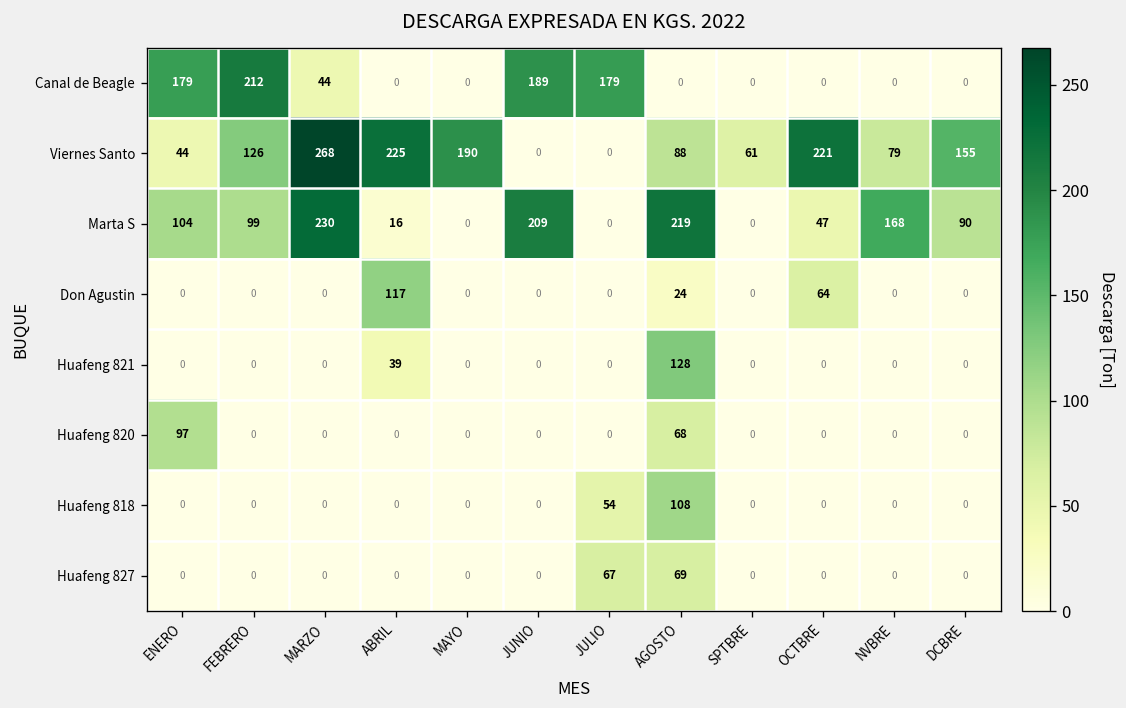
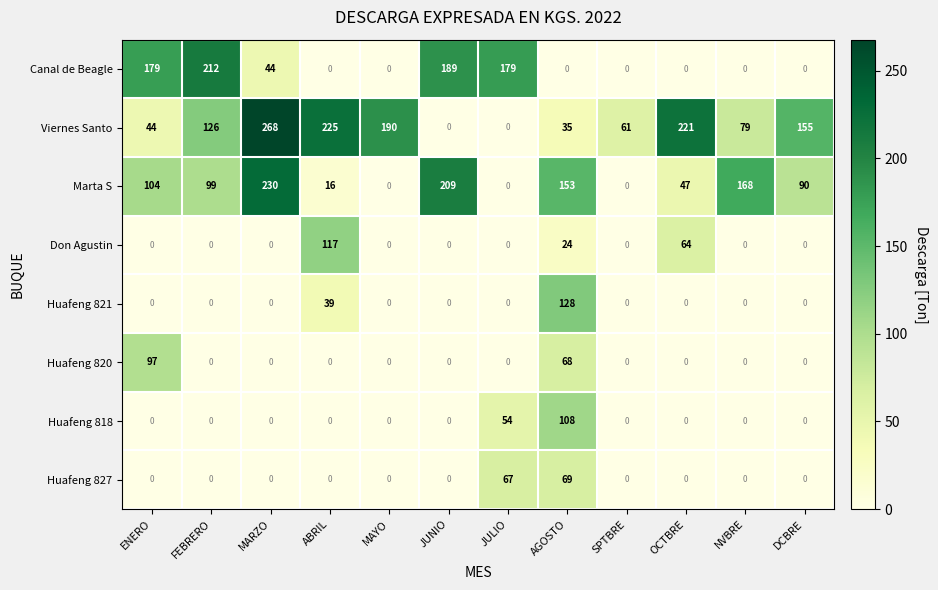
Viernes Santo, AGOSTO: 88 -> 35
Marta S, AGOSTO: 219 -> 153
